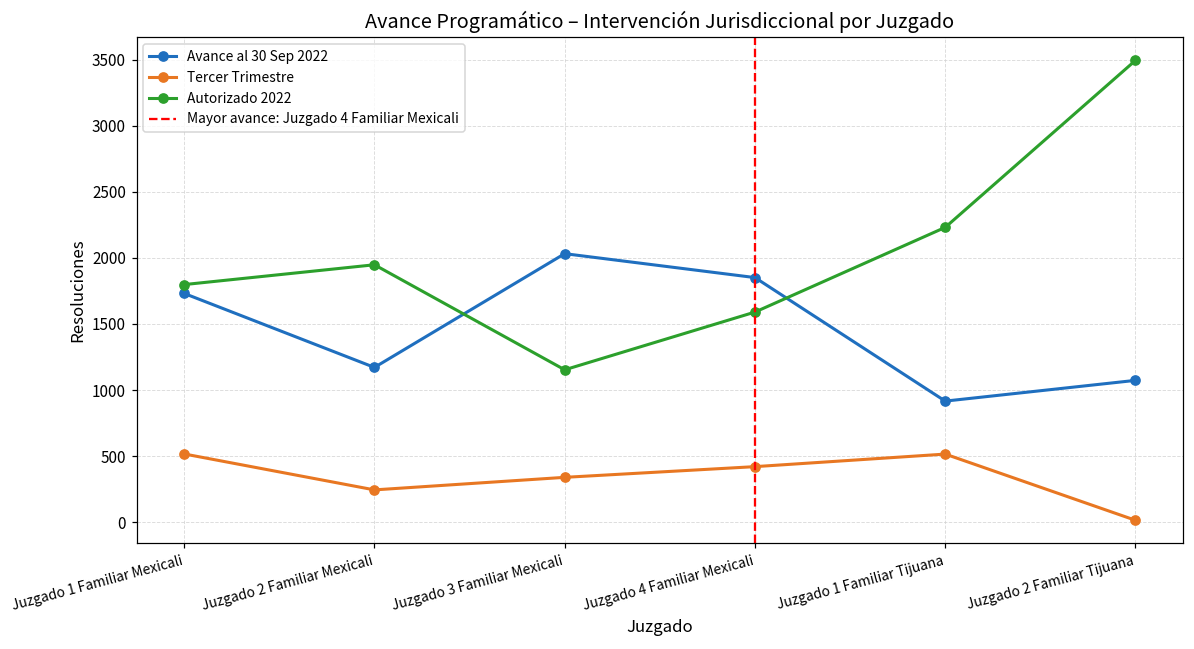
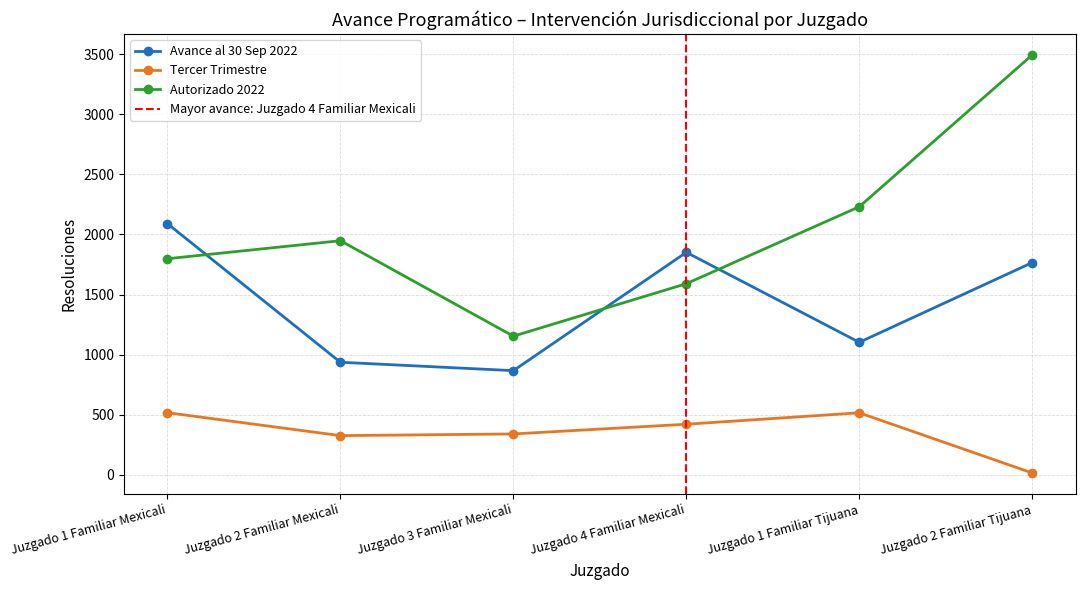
Avance al 30 Sep 2022, Juzgado 1 Familiar Mexicali: 1730 -> 2090
Avance al 30 Sep 2022, Juzgado 2 Familiar Mexicali: 1170 -> 940
Tercer Trimestre, Juzgado 2 Familiar Mexicali: 240 -> 330
Avance al 30 Sep 2022, Juzgado 3 Familiar Mexicali: 2030 -> 870
Avance al 30 Sep 2022, Juzgado 1 Familiar Tijuana: 920 -> 1100
Avance al 30 Sep 2022, Juzgado 2 Familiar Tijuana: 1070 -> 1770
